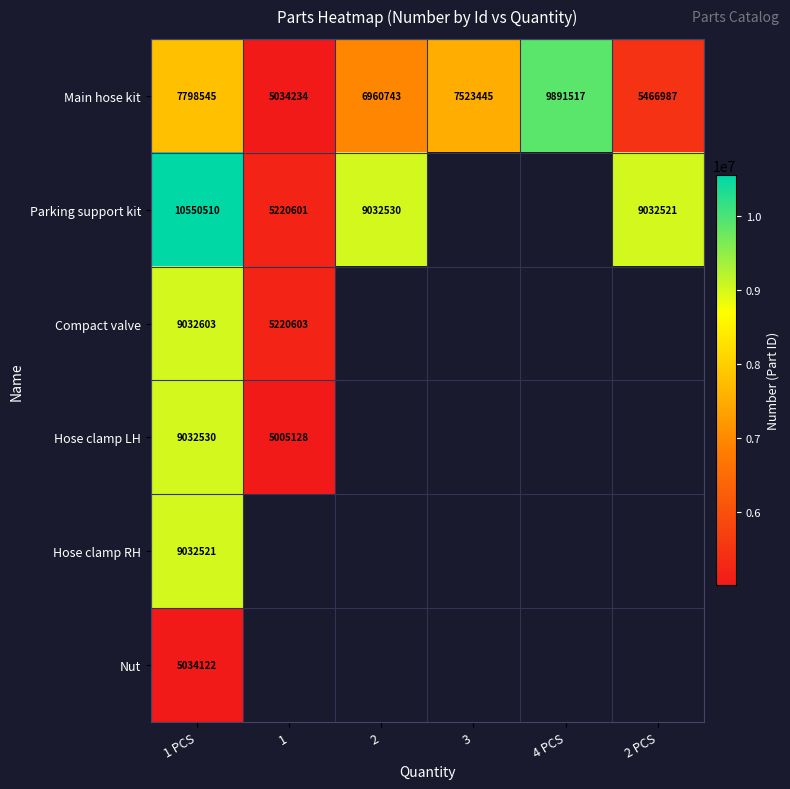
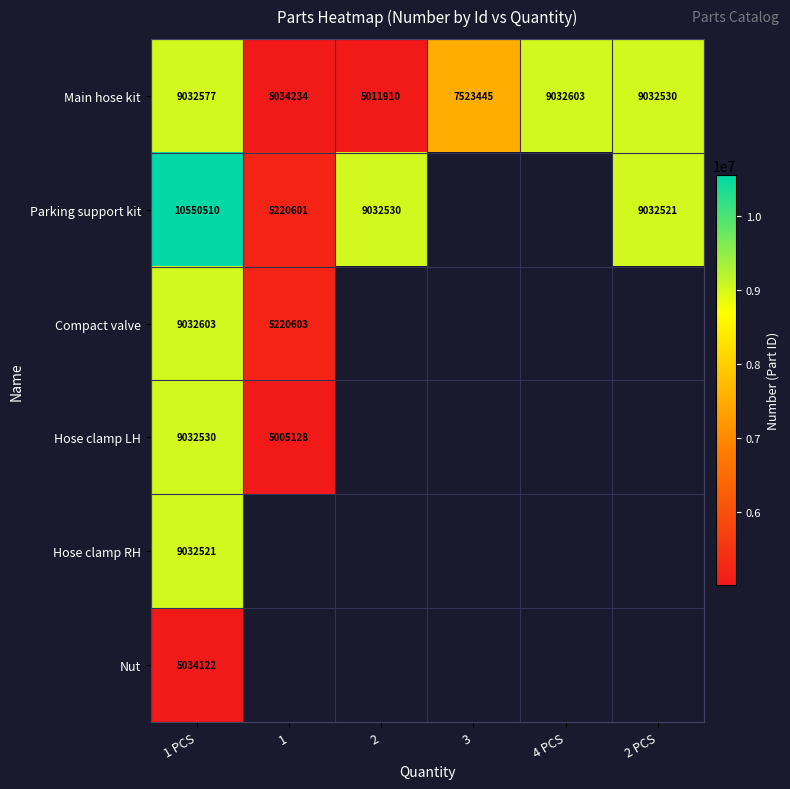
Main hose kit, 1 PCS: 7798545 -> 9032577
Main hose kit, 2: 6960743 -> 5011910
Main hose kit, 4 PCS: 9891517 -> 9032603
Main hose kit, 2 PCS: 5466987 -> 9032530
